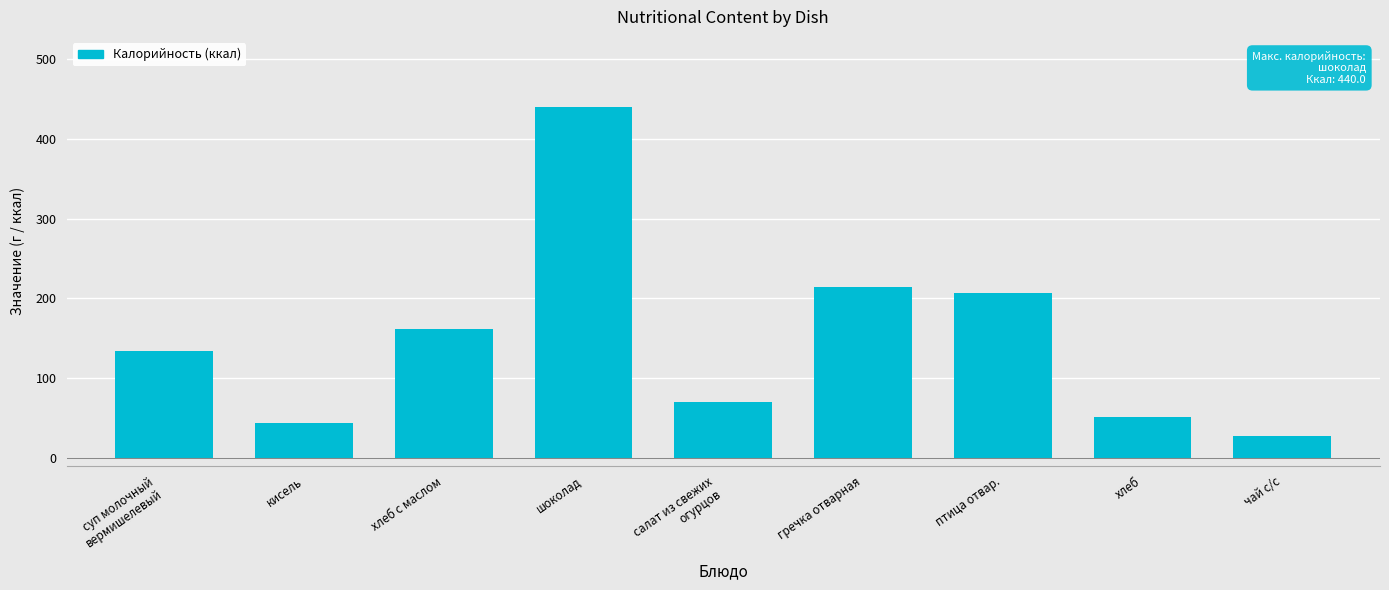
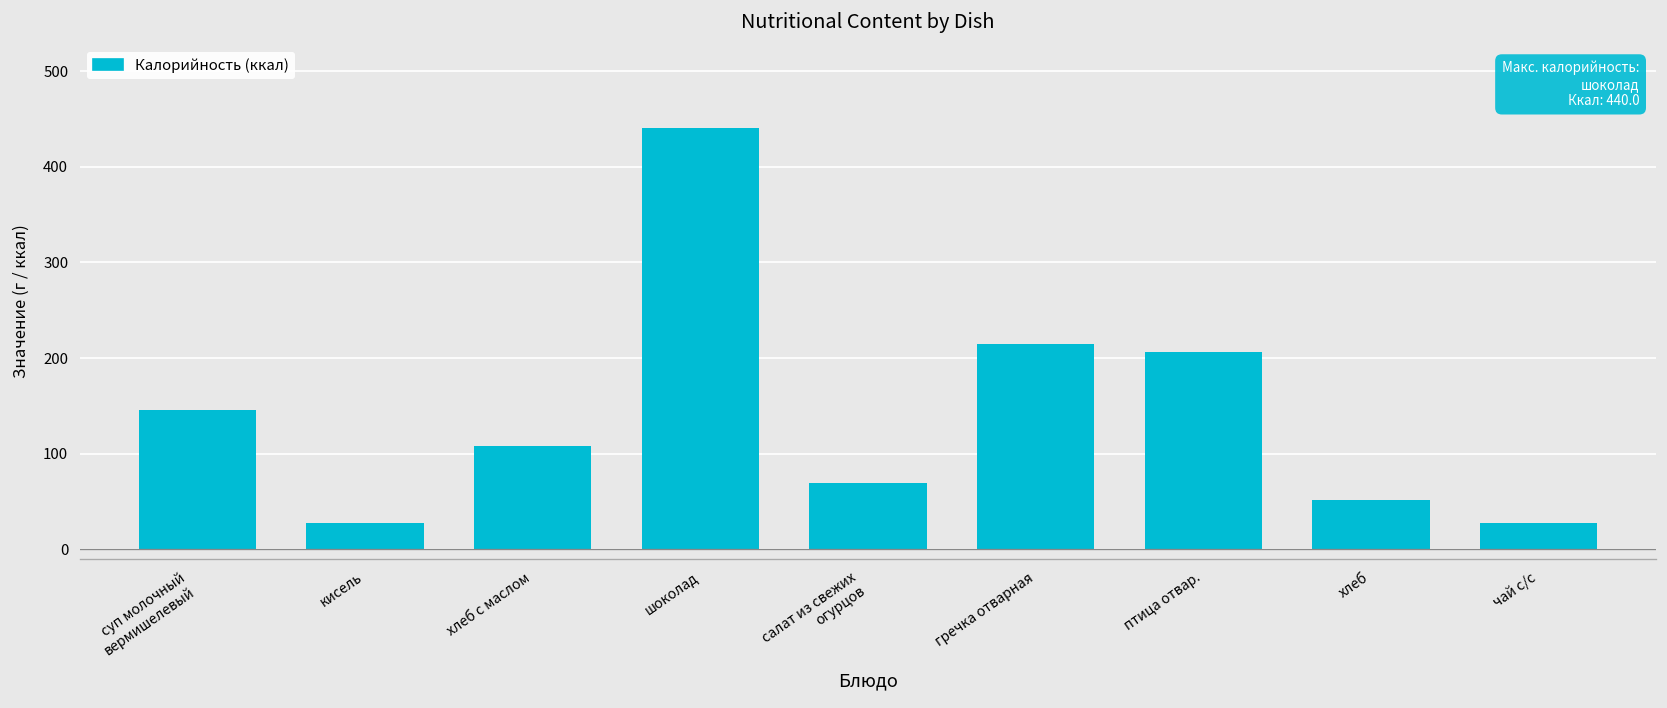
суп молочный вермишелевый: 130 -> 150
кисель: 40 -> 30
хлеб с маслом: 160 -> 110
